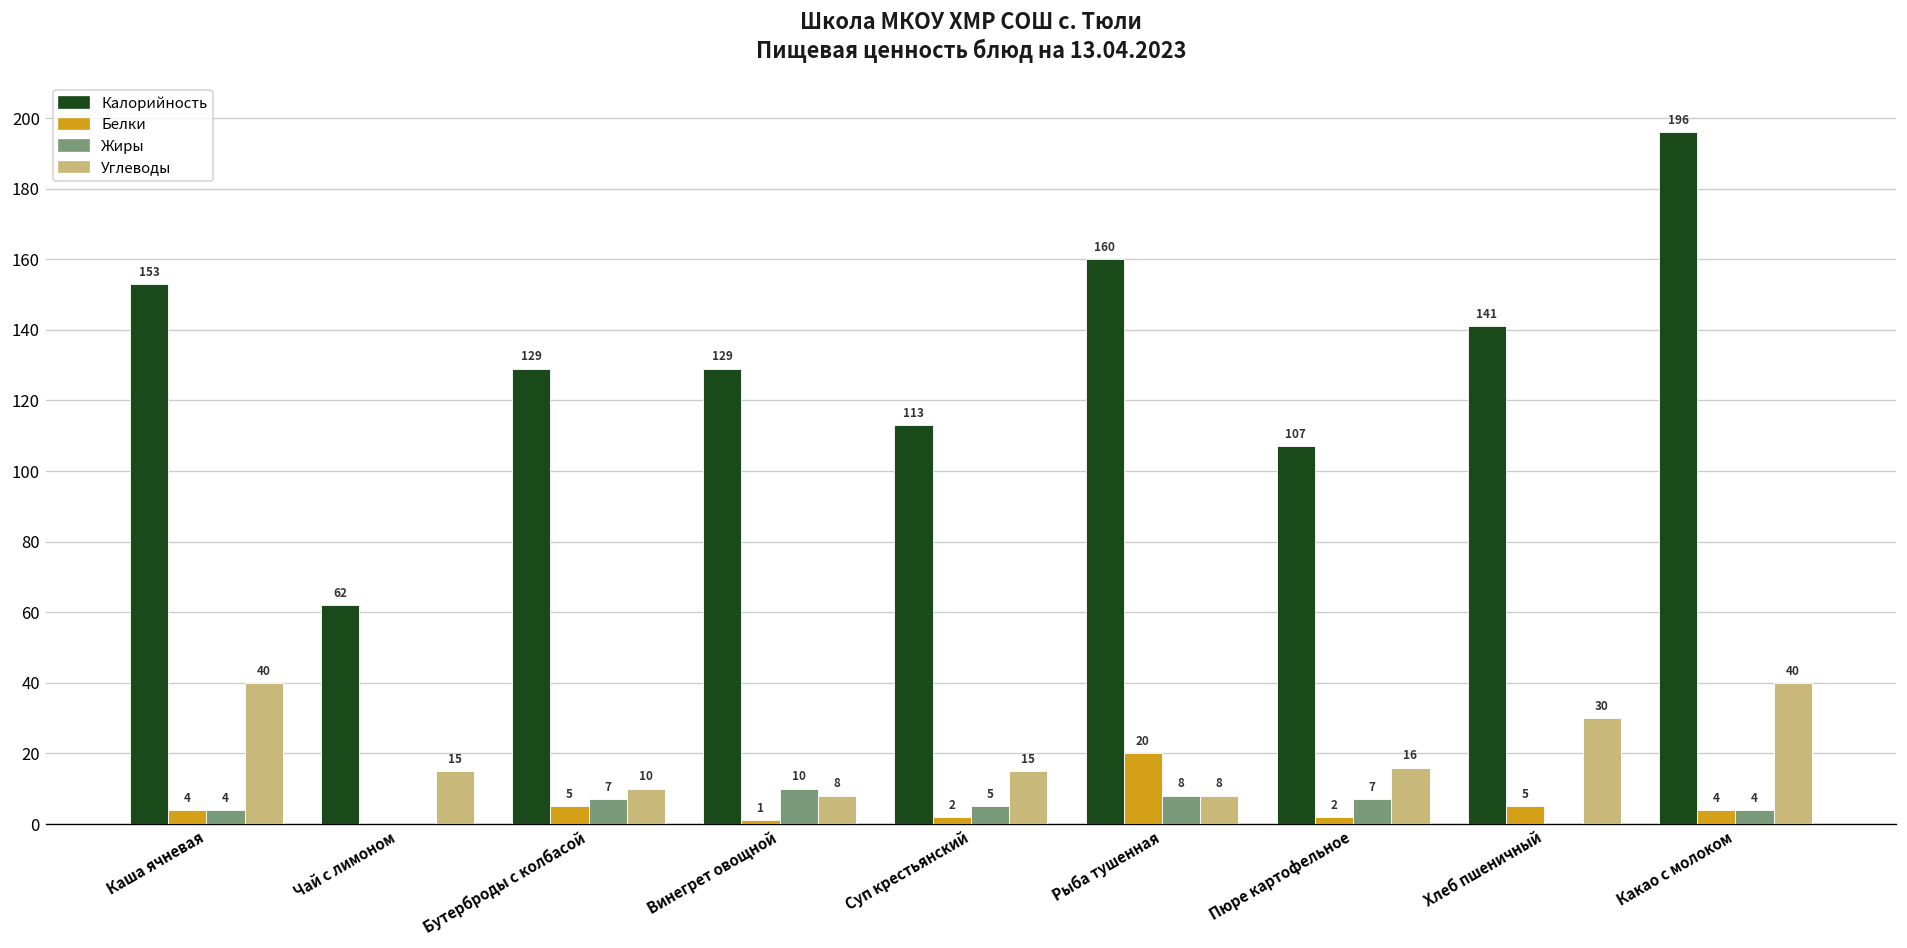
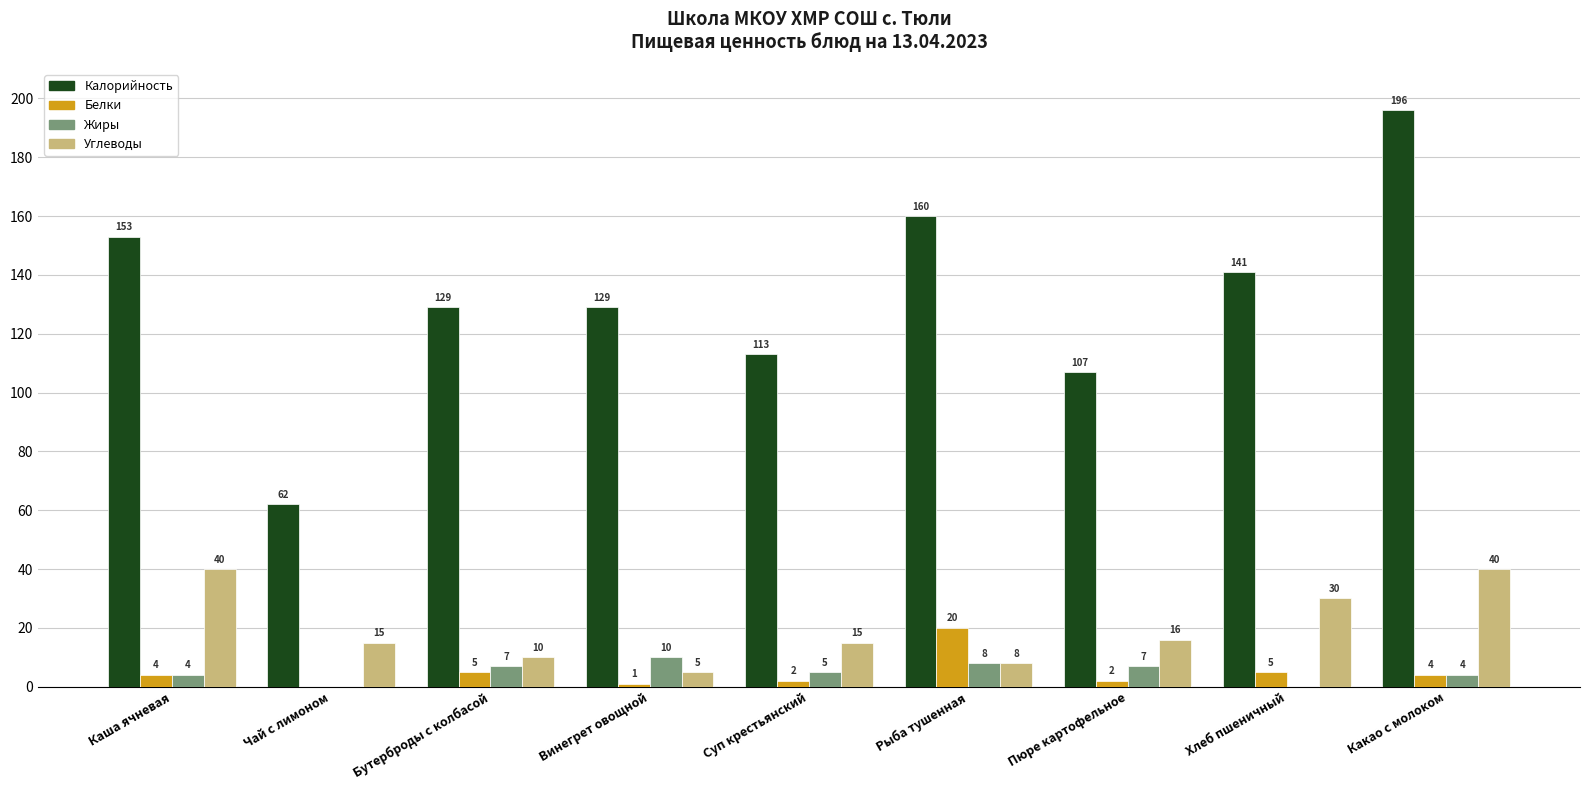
Углеводы, Винегрет овощной: 8 -> 5
